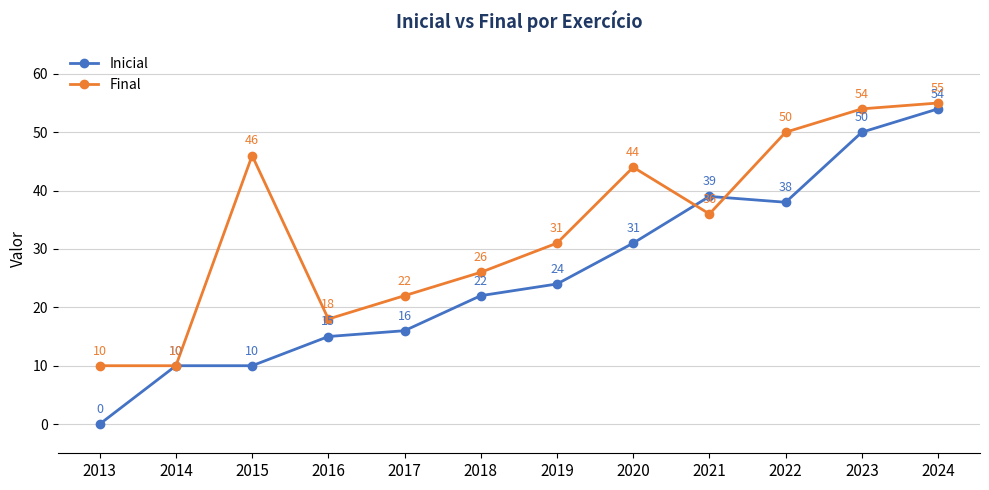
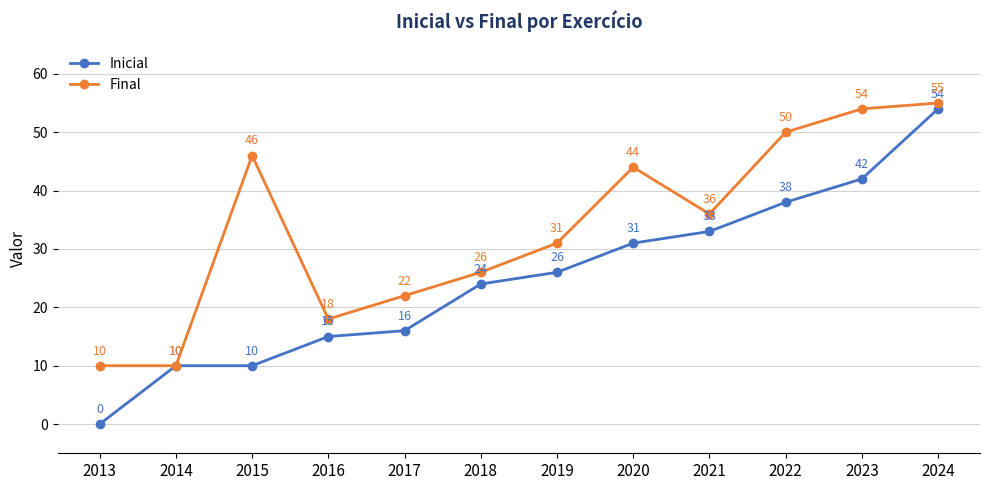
Inicial, 2018: 22 -> 24
Inicial, 2019: 24 -> 26
Inicial, 2021: 39 -> 33
Inicial, 2023: 50 -> 42
